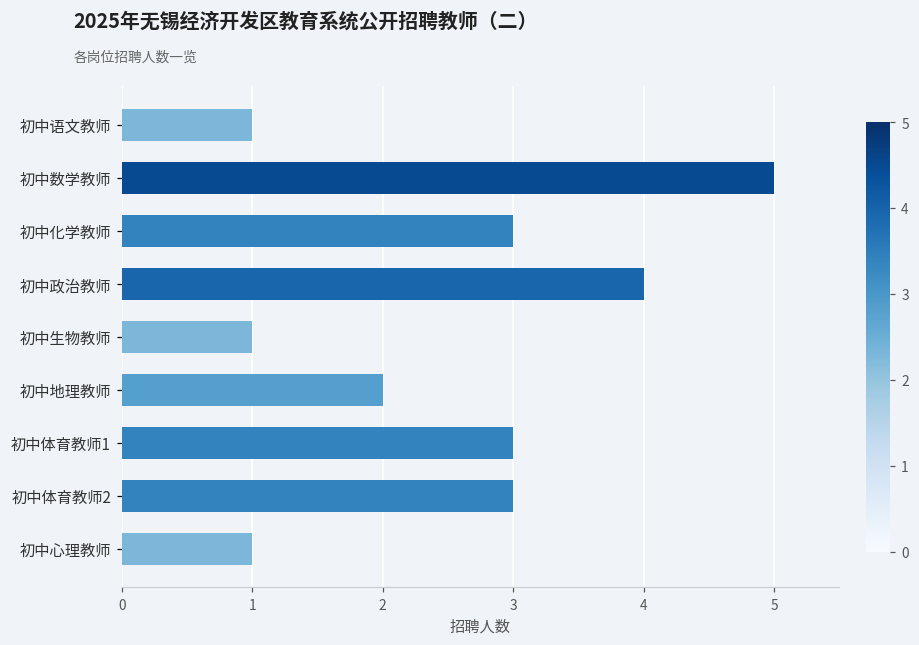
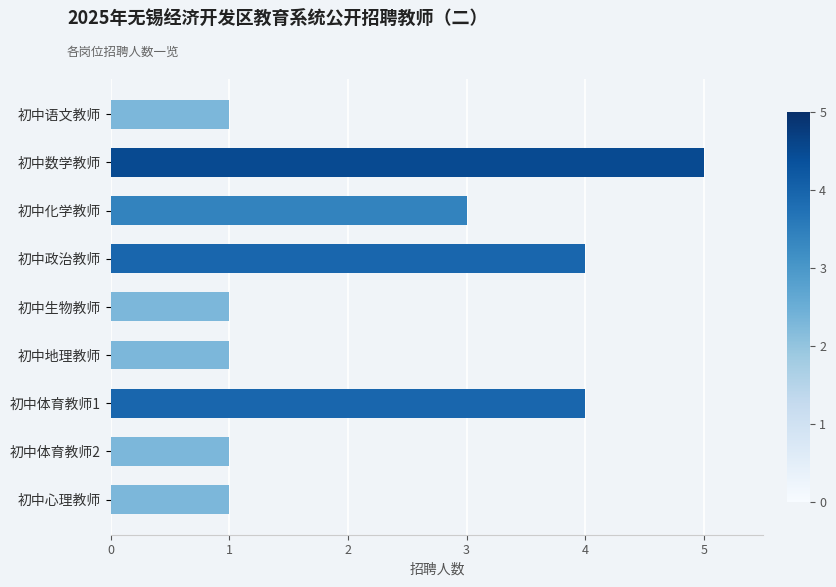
初中地理教师: 2 -> 1
初中体育教师1: 3 -> 4
初中体育教师2: 3 -> 1
